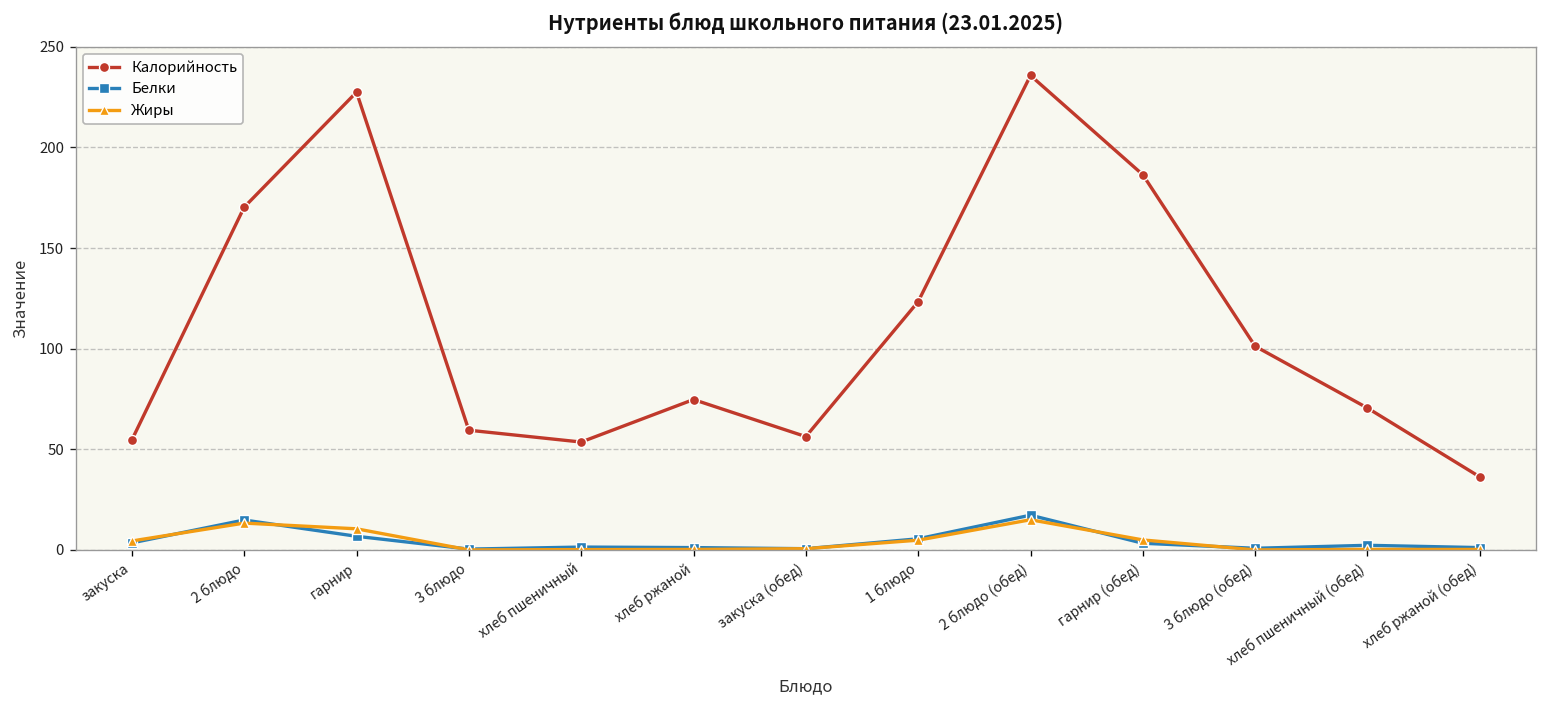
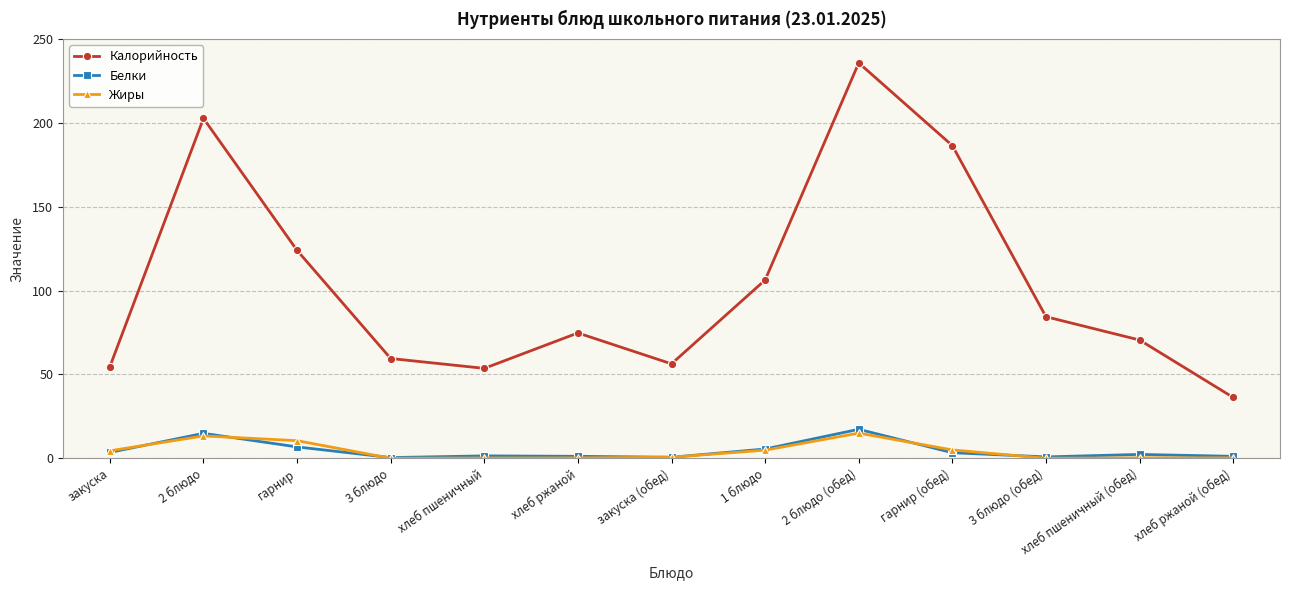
Калорийность, 2 блюдо: 170 -> 203
Калорийность, гарнир: 227 -> 124
Калорийность, 1 блюдо: 123 -> 106
Калорийность, 3 блюдо (обед): 101 -> 84
